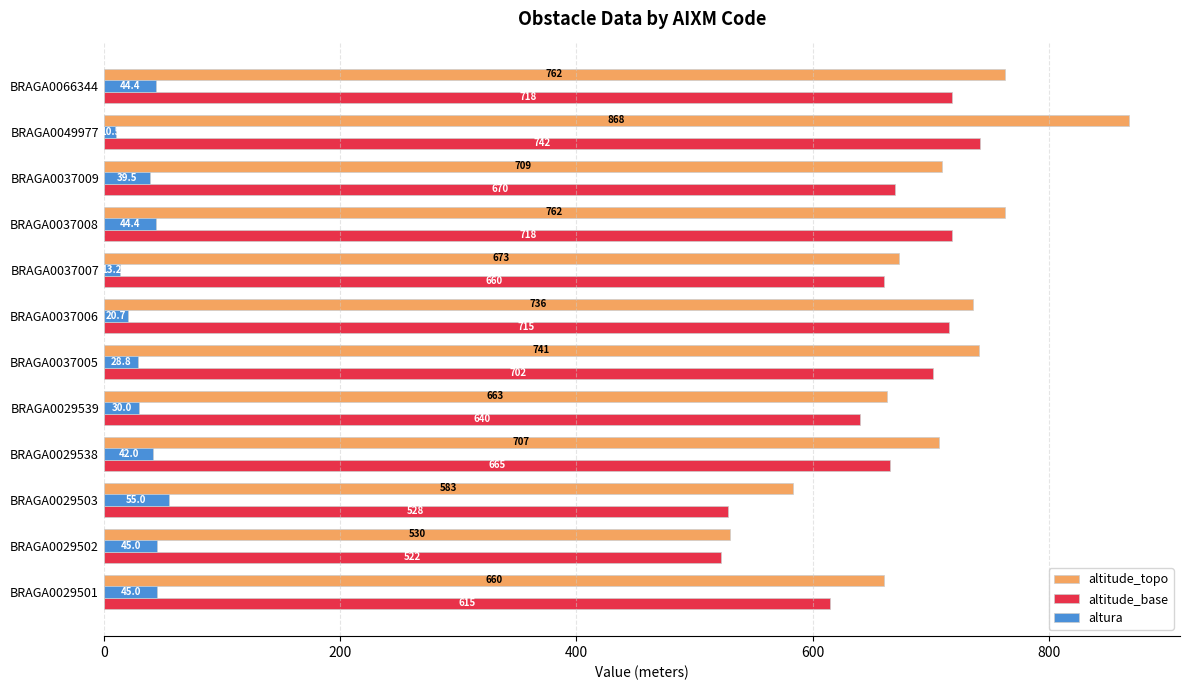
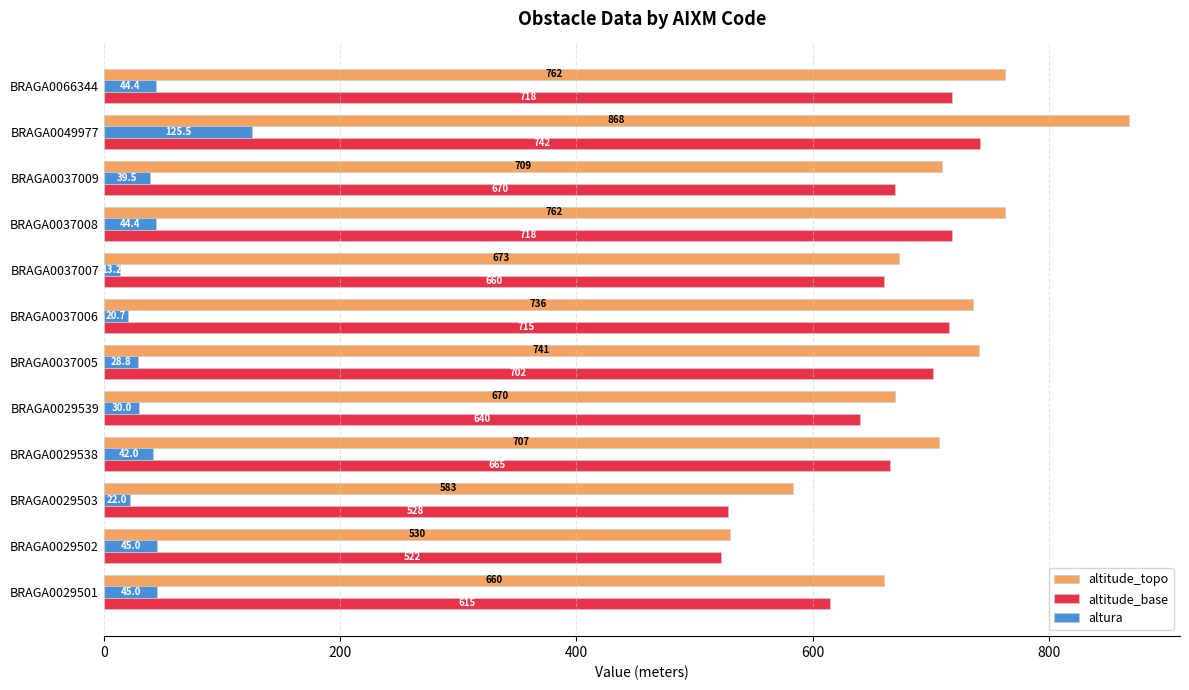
altura, BRAGA0049977: 10.5 -> 125.5
altitude_topo, BRAGA0029539: 663 -> 670
altura, BRAGA0029503: 55.0 -> 22.0
